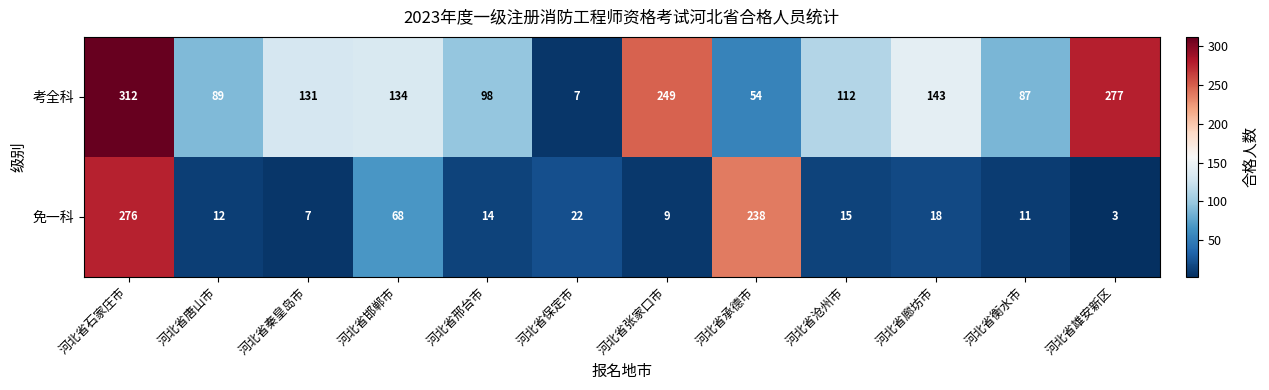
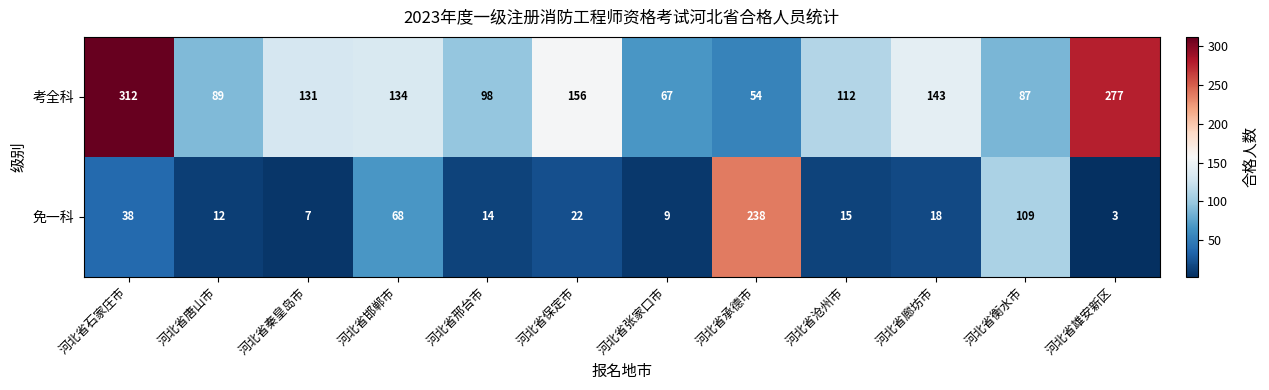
考全科, 河北省保定市: 7 -> 156
考全科, 河北省张家口市: 249 -> 67
免一科, 河北省石家庄市: 276 -> 38
免一科, 河北省衡水市: 11 -> 109
